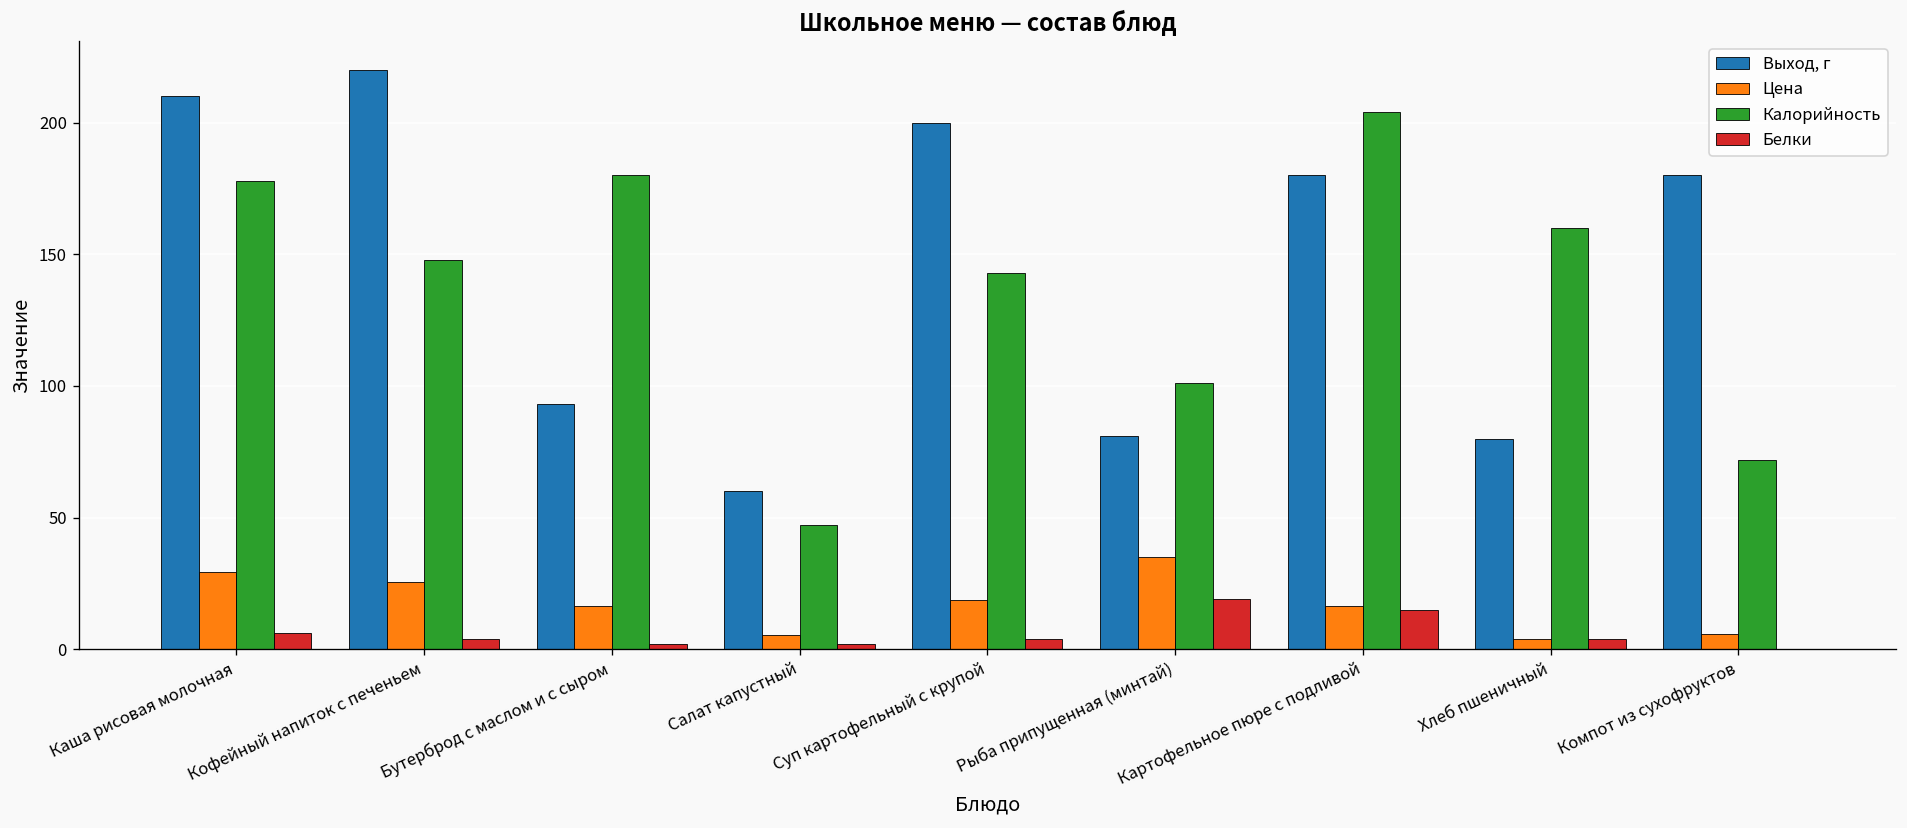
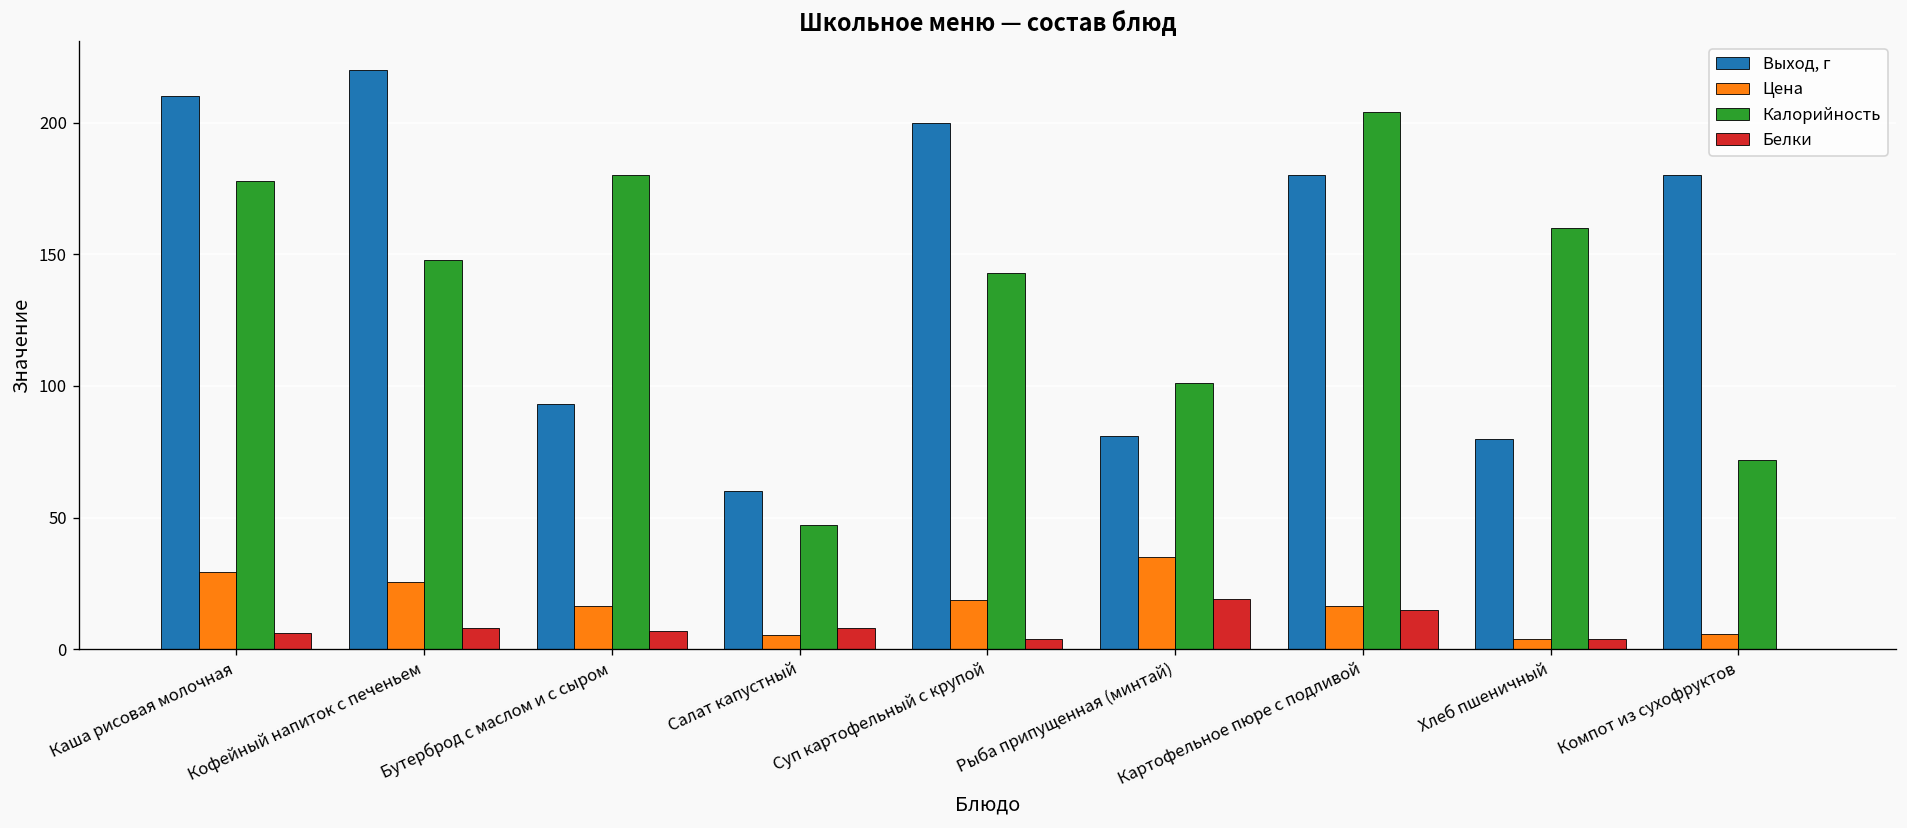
Белки, Кофейный напиток с печеньем: 4 -> 8
Белки, Бутерброд с маслом и с сыром: 2 -> 7
Белки, Салат капустный: 2 -> 8
